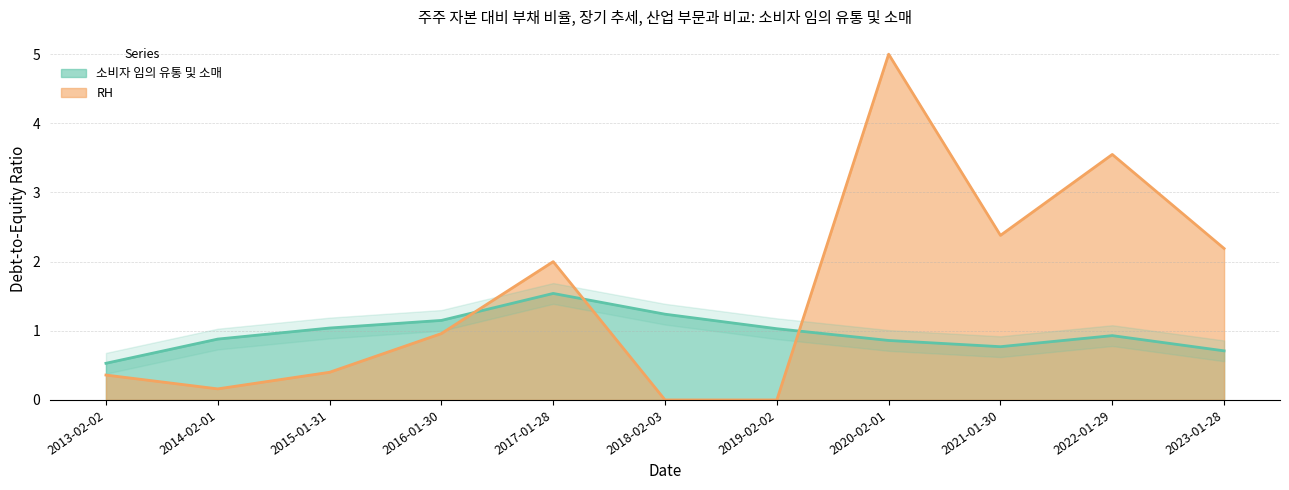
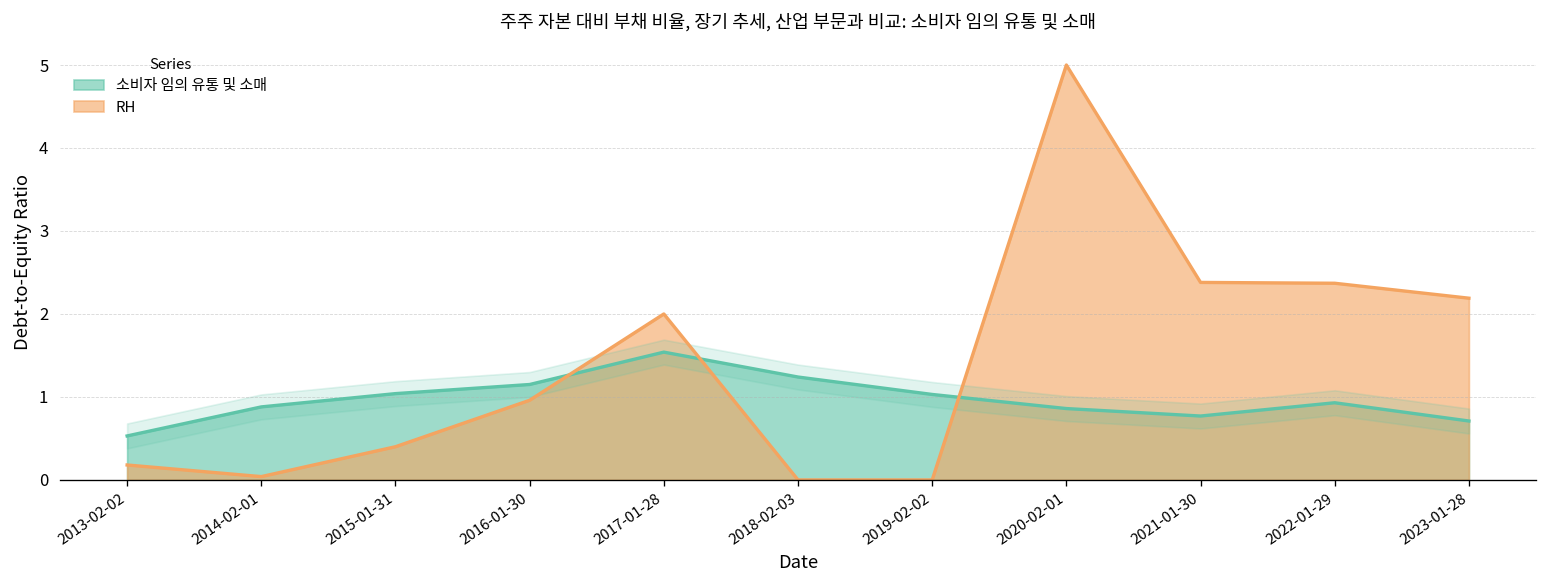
RH, 2013-02-02: 0.4 -> 0.2
RH, 2014-02-01: 0.2 -> 0.0
RH, 2022-01-29: 3.6 -> 2.4
